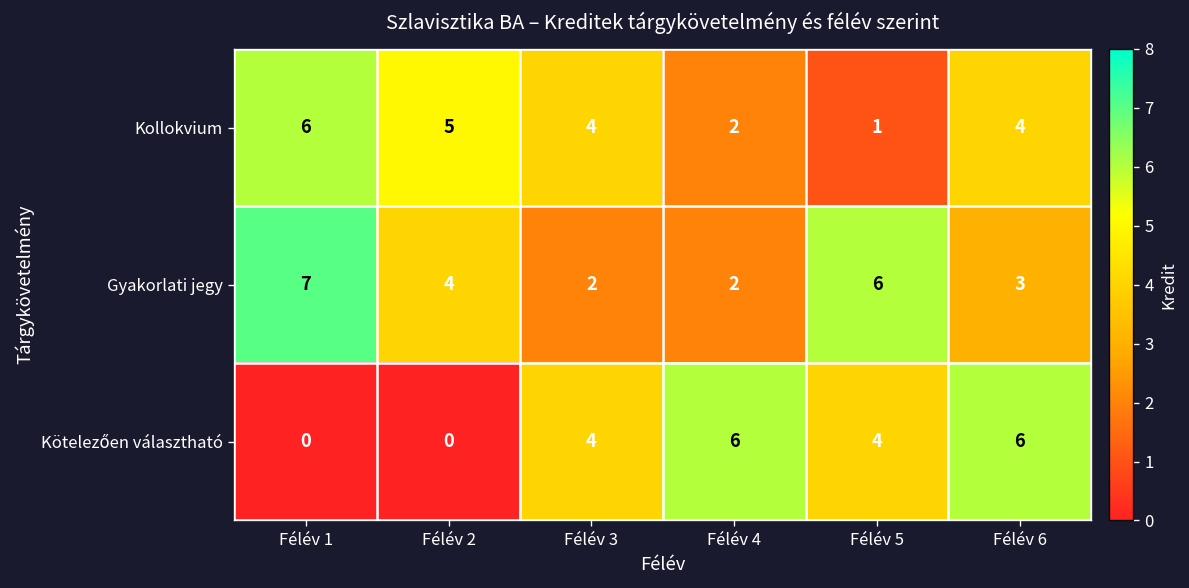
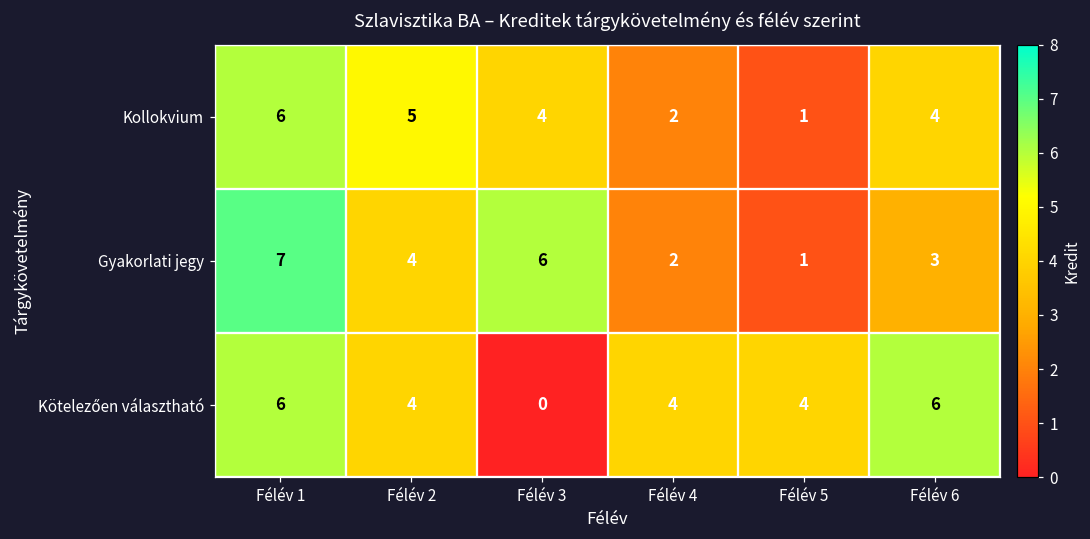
Gyakorlati jegy, Félév 3: 2 -> 6
Gyakorlati jegy, Félév 5: 6 -> 1
Kötelezően választható, Félév 1: 0 -> 6
Kötelezően választható, Félév 2: 0 -> 4
Kötelezően választható, Félév 3: 4 -> 0
Kötelezően választható, Félév 4: 6 -> 4
